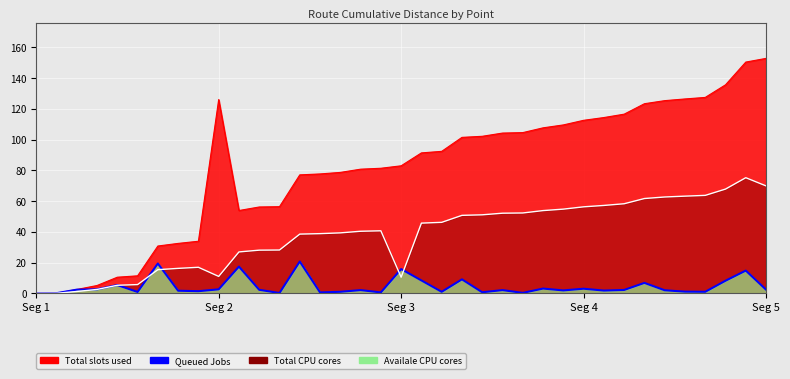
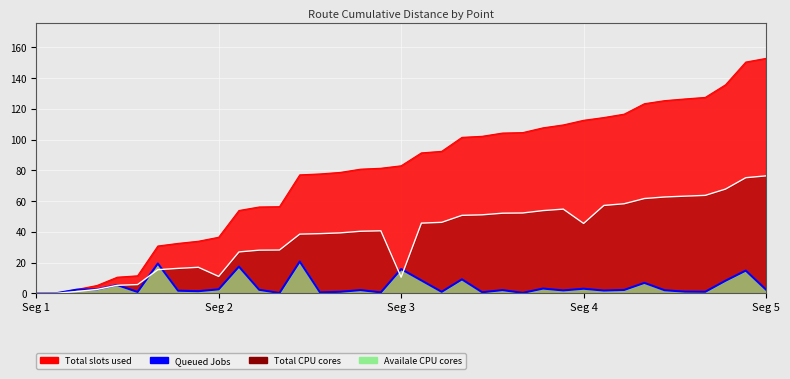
Total slots used, Seg 2: 126 -> 37
Total CPU cores, Seg 4: 56 -> 46
Total CPU cores, Seg 5: 70 -> 76
